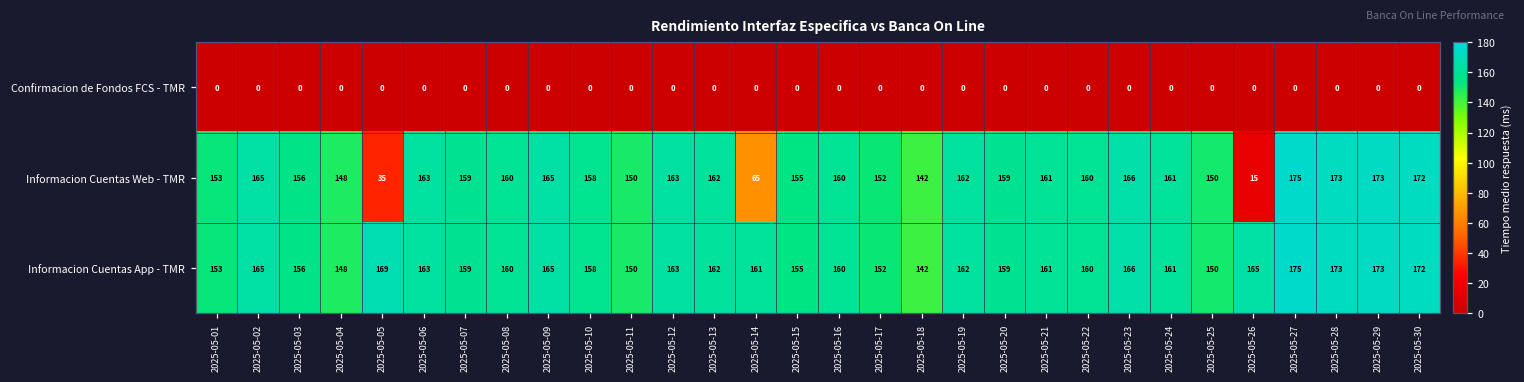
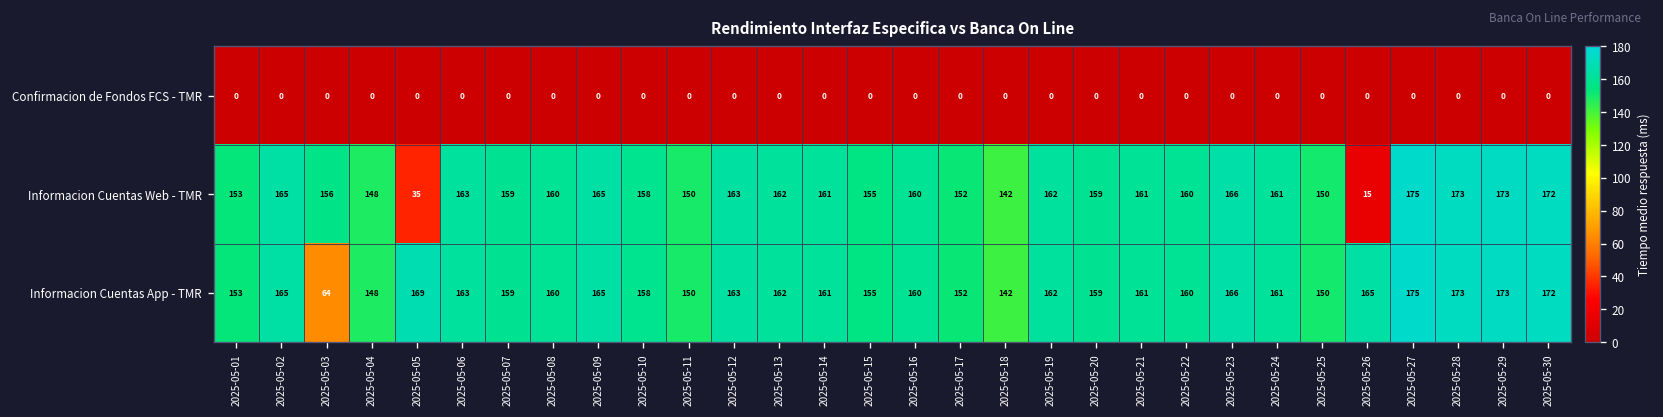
Informacion Cuentas Web - TMR, 2025-05-14: 65 -> 161
Informacion Cuentas App - TMR, 2025-05-03: 156 -> 64
